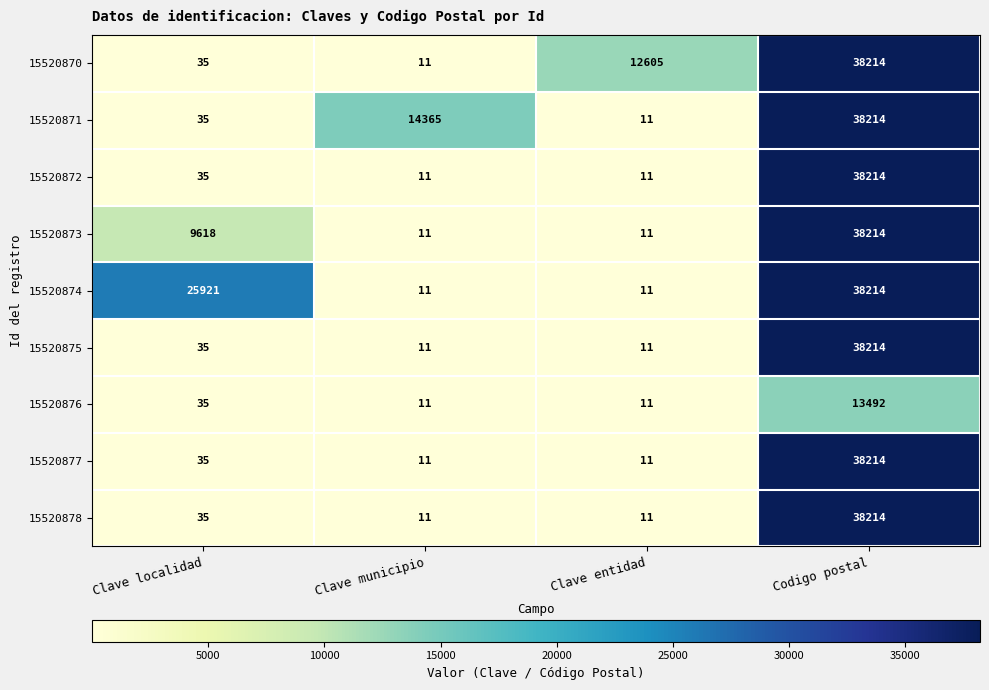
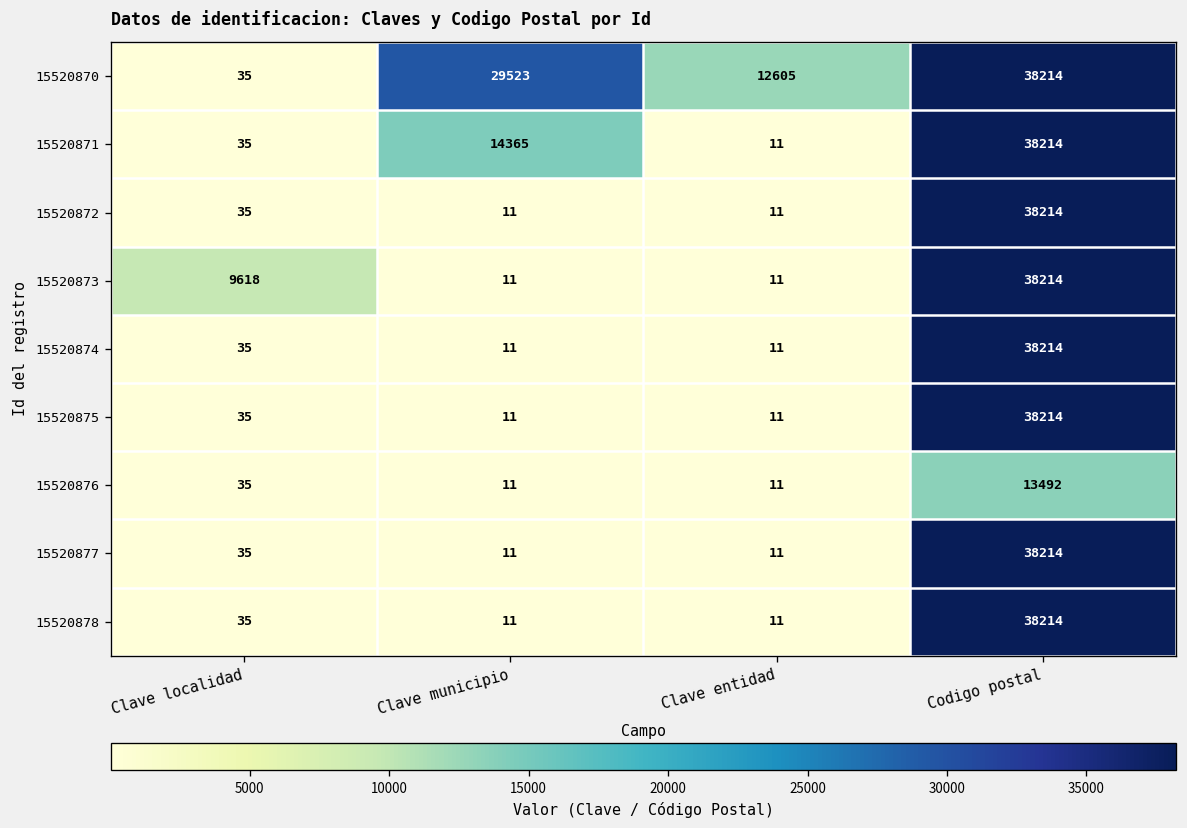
15520870, Clave municipio: 11 -> 29523
15520874, Clave localidad: 25921 -> 35
